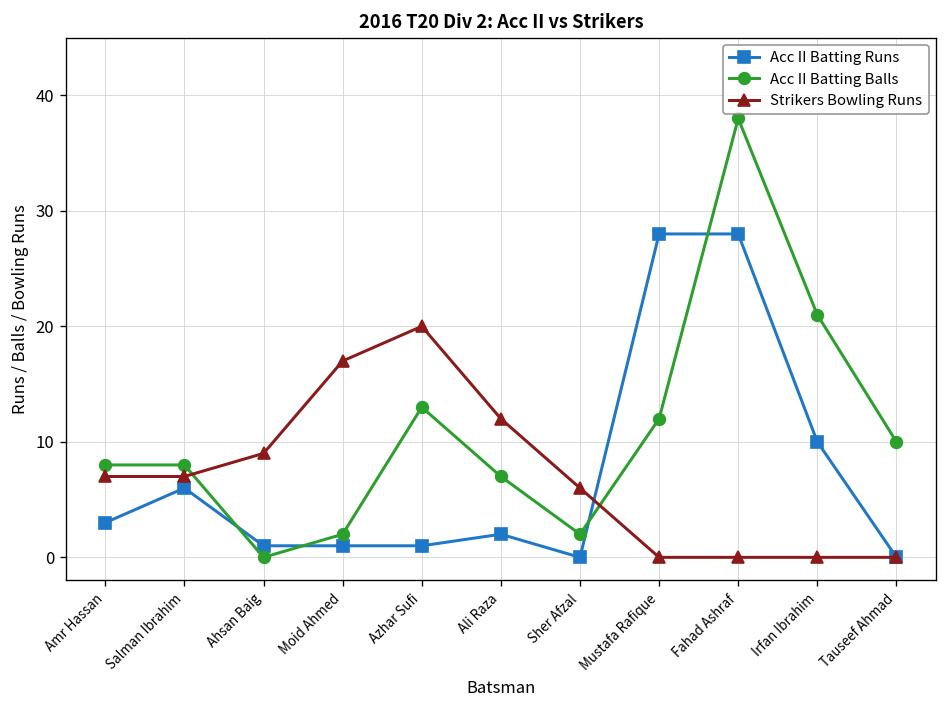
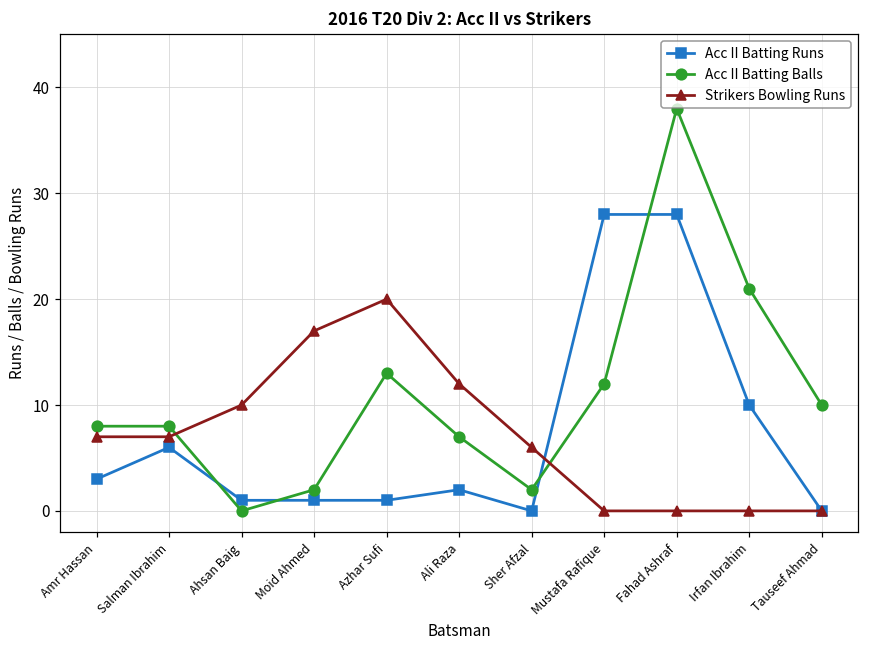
Strikers Bowling Runs, Ahsan Baig: 9 -> 10
